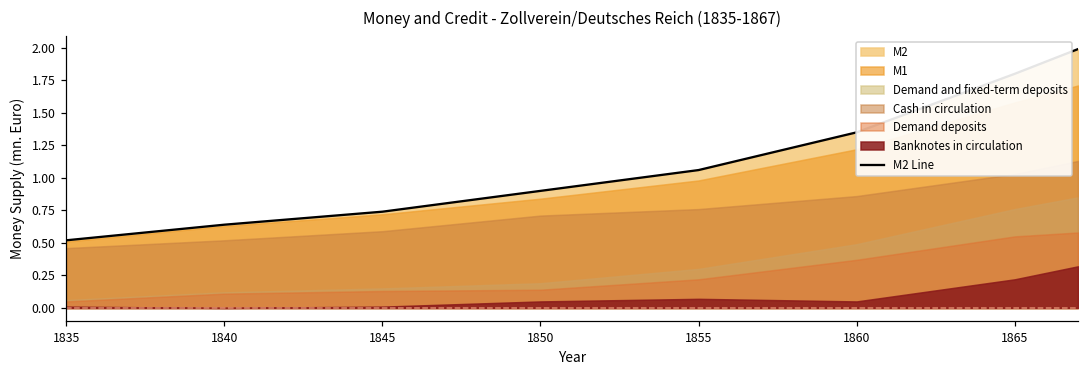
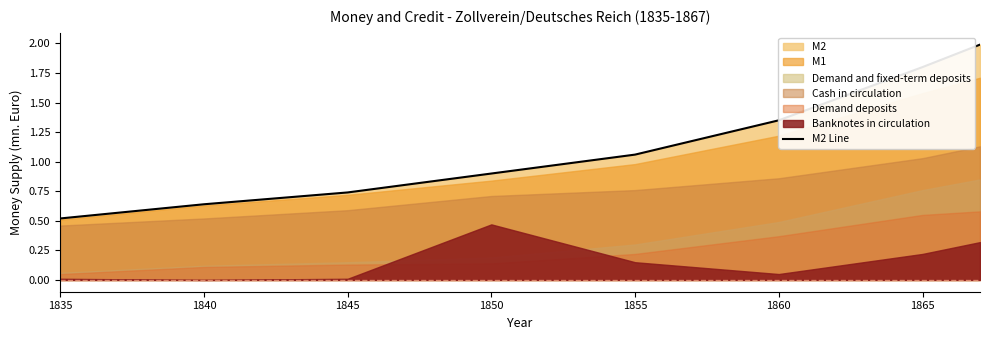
Banknotes in circulation, 1850: 0.05 -> 0.47
Banknotes in circulation, 1855: 0.07 -> 0.15
